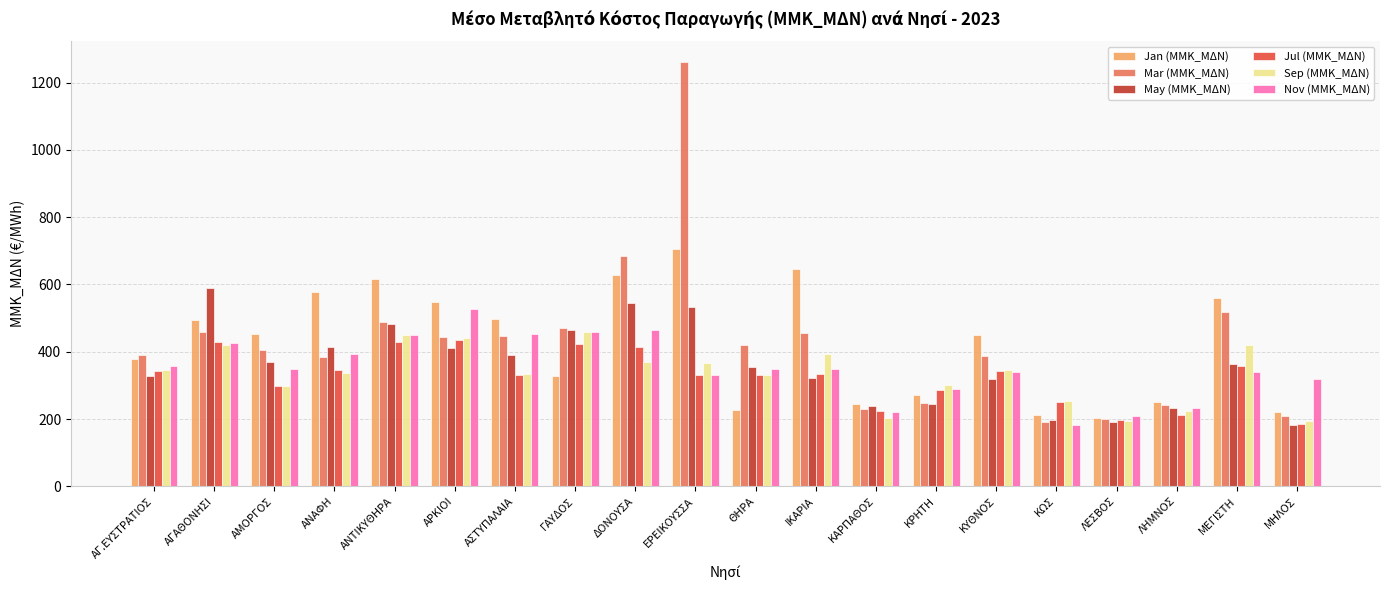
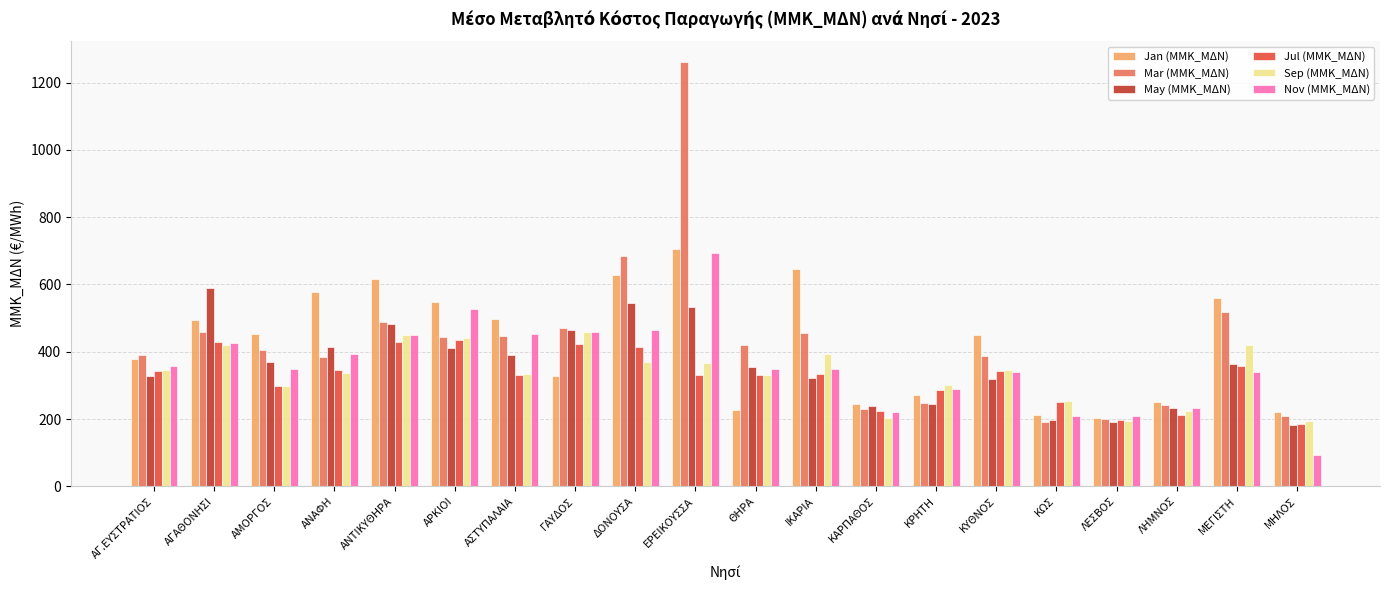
Nov (ΜMΚ_ΜΔΝ), ΕΡΕΙΚΟΥΣΣΑ: 330 -> 690
Nov (ΜMΚ_ΜΔΝ), ΚΩΣ: 180 -> 210
Nov (ΜMΚ_ΜΔΝ), ΜΗΛΟΣ: 320 -> 90
